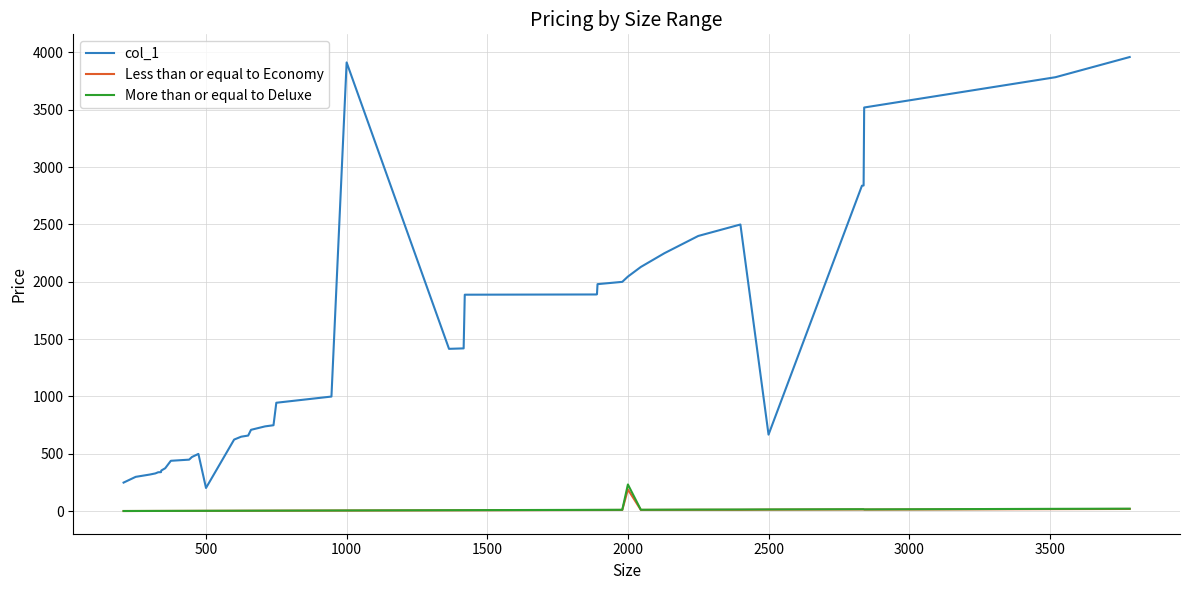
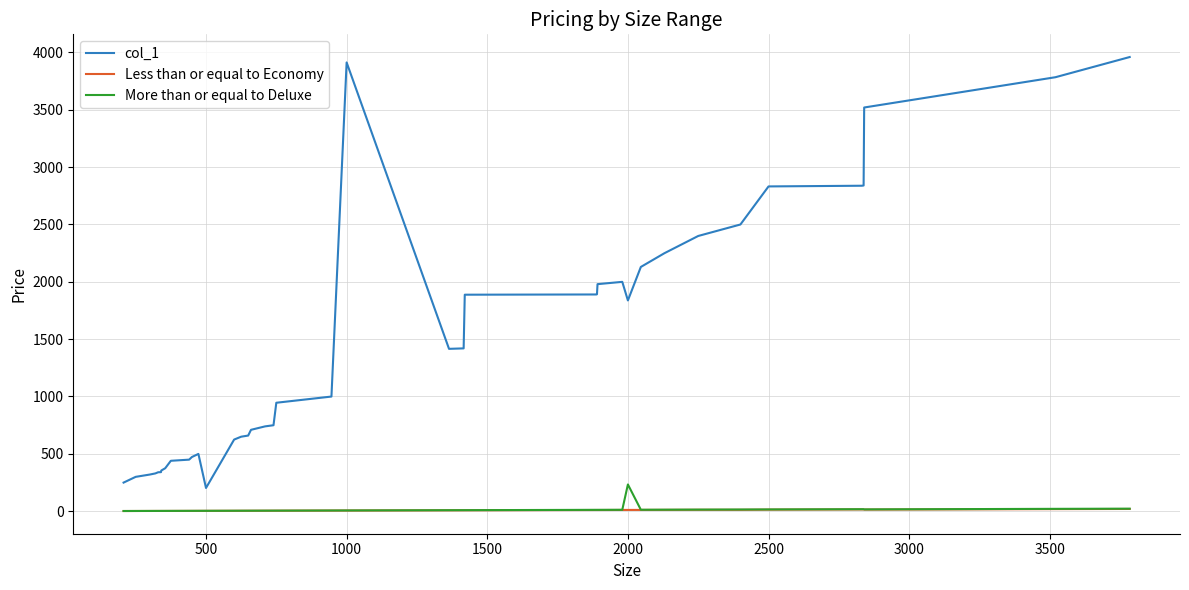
col_1, 2000: 2050 -> 1840
Less than or equal to Economy, 2000: 190 -> 10
col_1, 2500: 670 -> 2830
